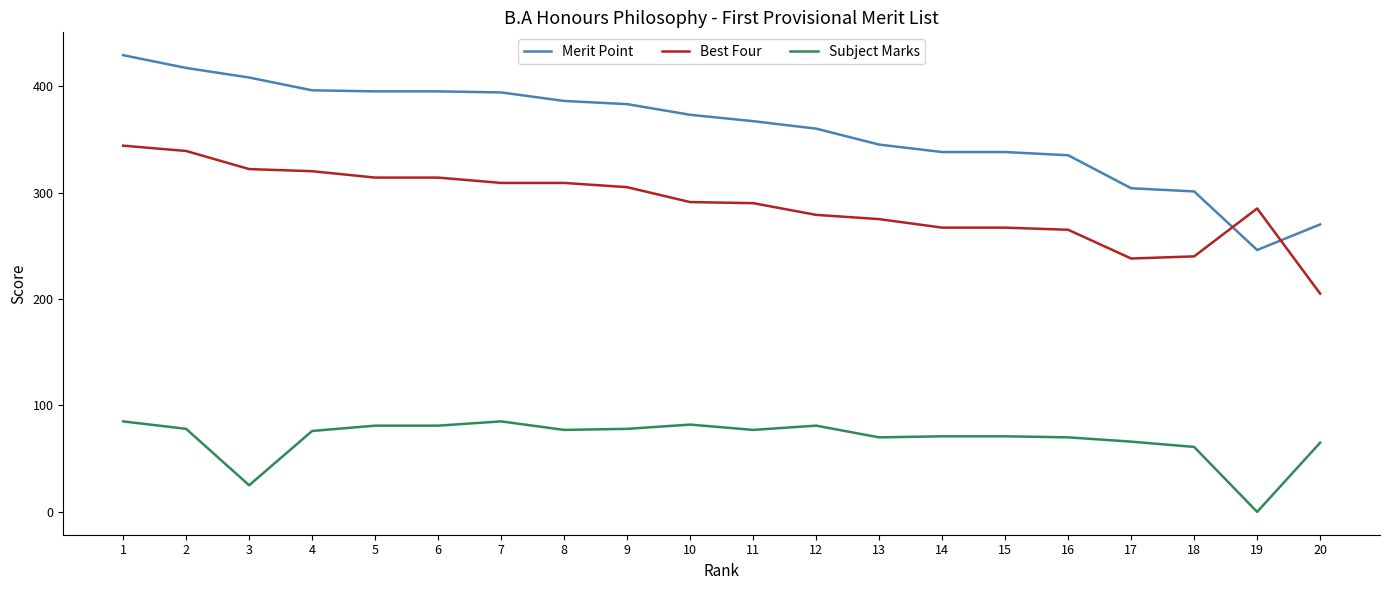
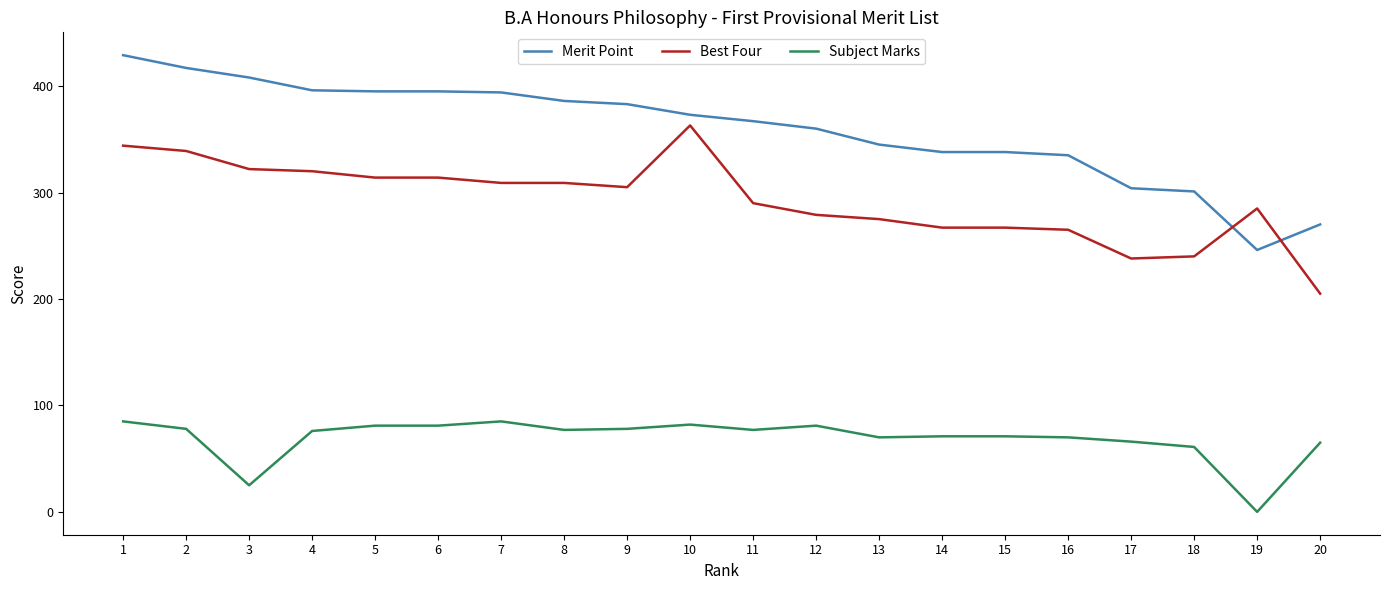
Best Four, 10: 291 -> 363
